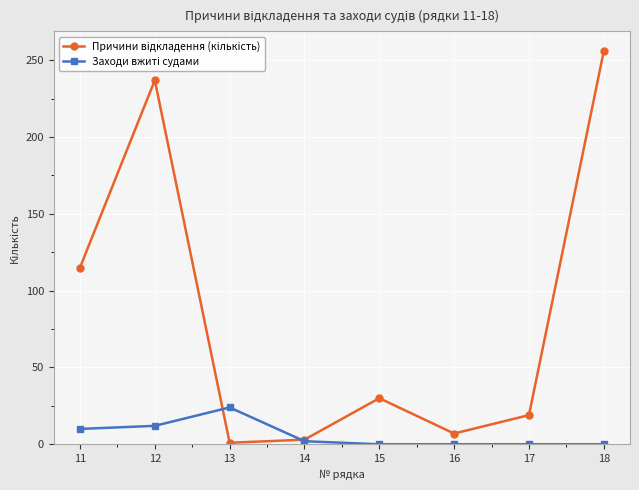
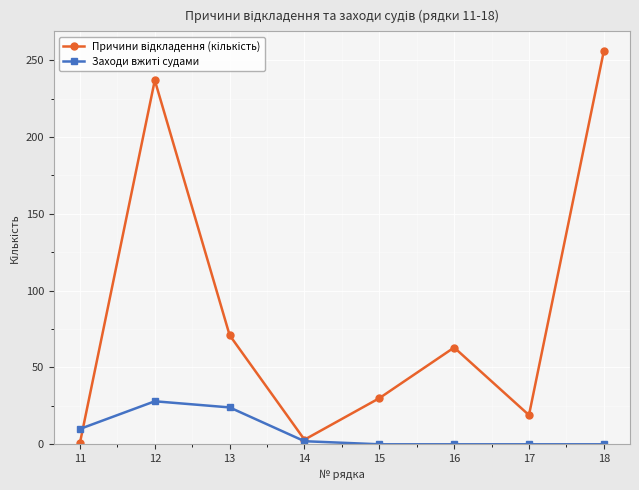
Причини відкладення (кількість), 11: 115 -> 1
Заходи вжиті судами, 12: 12 -> 28
Причини відкладення (кількість), 13: 1 -> 71
Причини відкладення (кількість), 16: 7 -> 63
